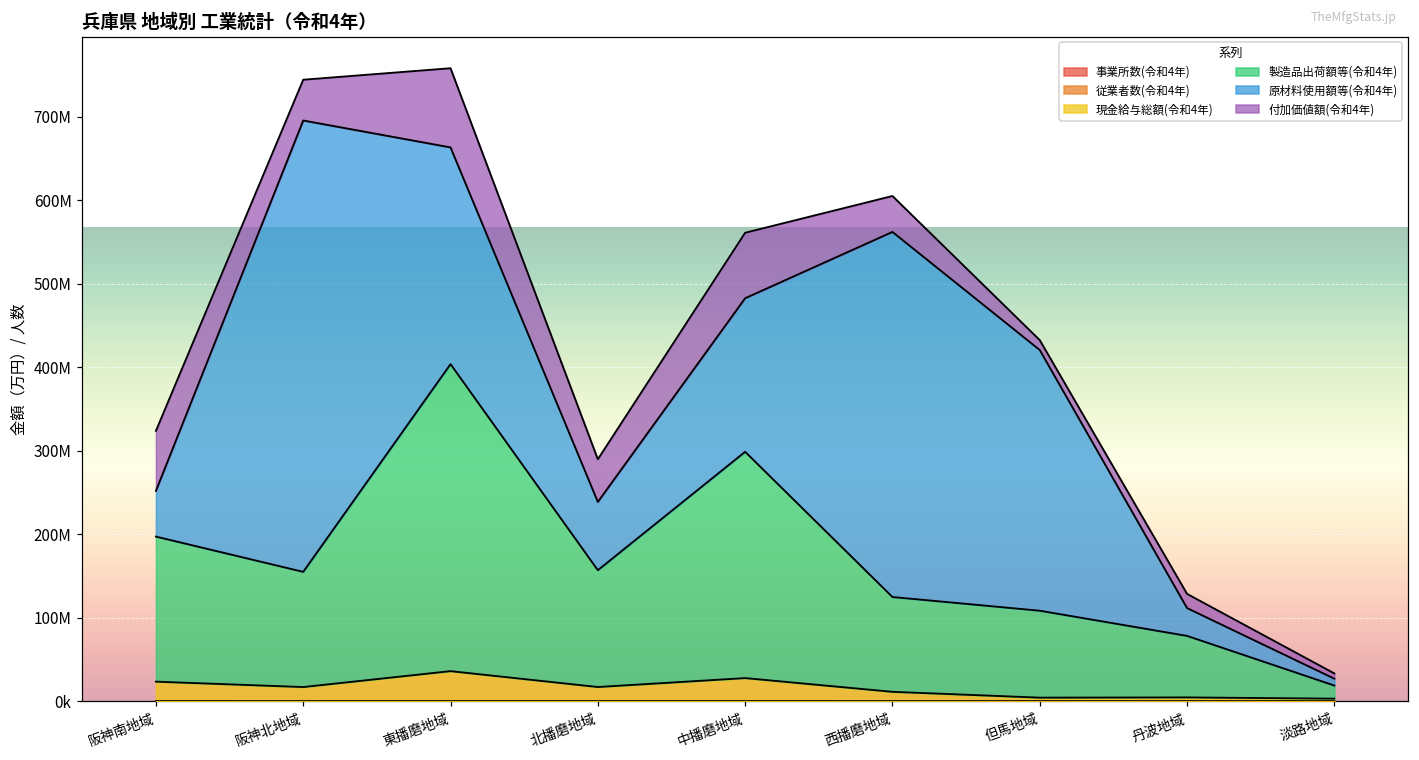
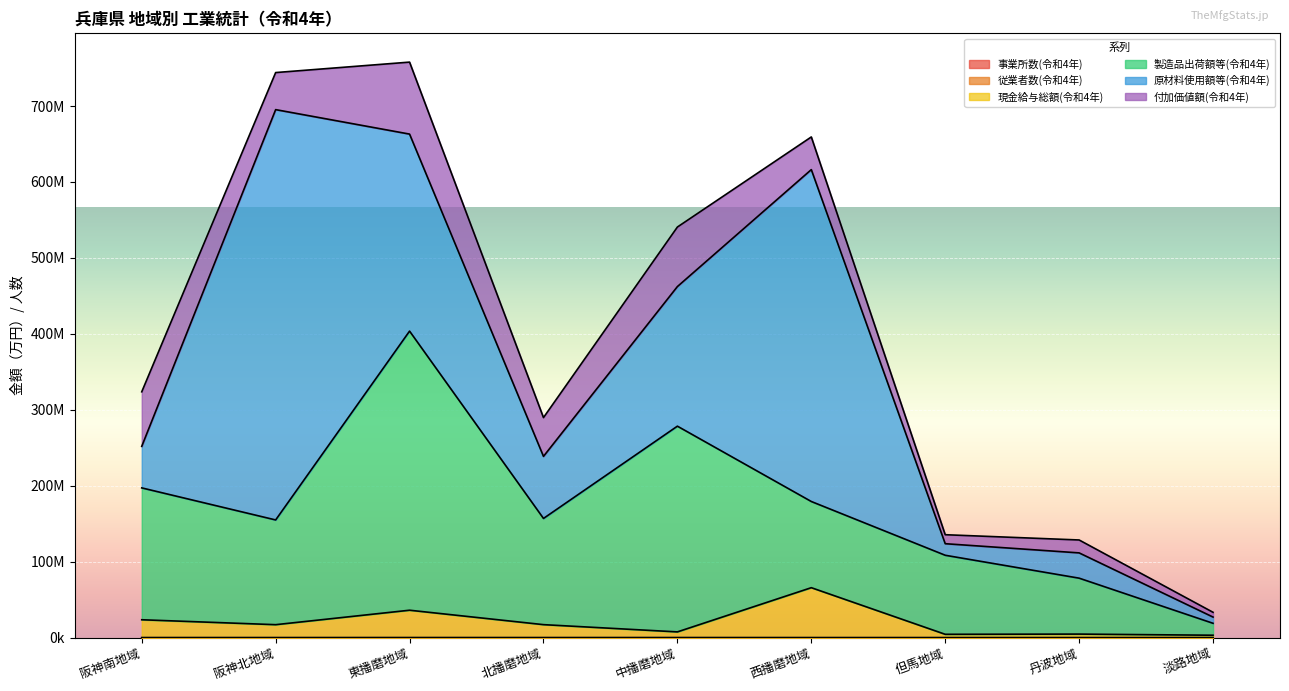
現金給与総額(令和4年), 中播磨地域: 30000000 -> 10000000
現金給与総額(令和4年), 西播磨地域: 10000000 -> 70000000
原材料使用額等(令和4年), 但馬地域: 310000000 -> 20000000
